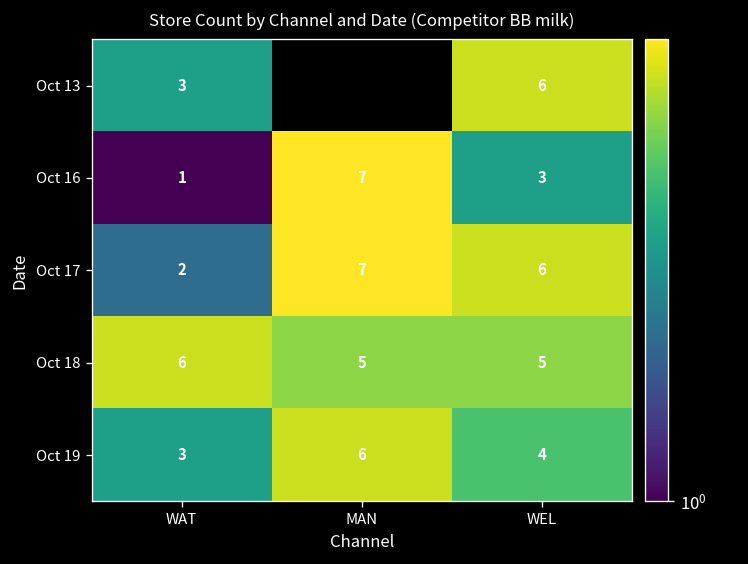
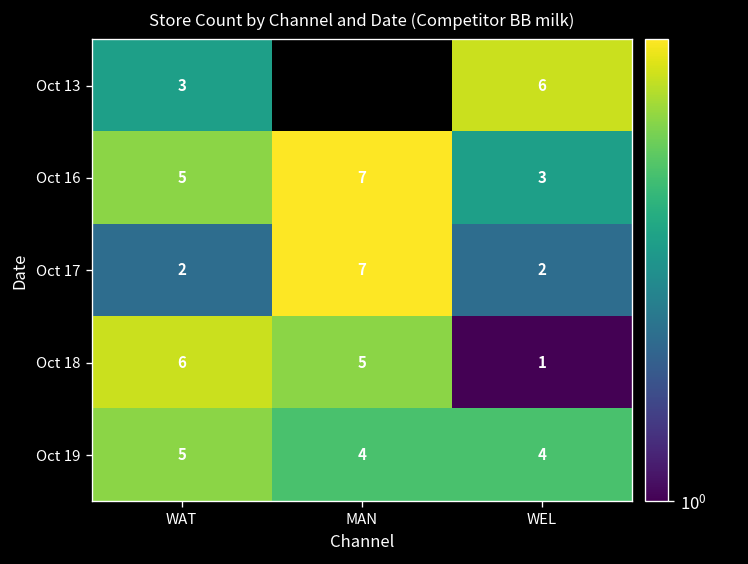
Oct 16, WAT: 1 -> 5
Oct 17, WEL: 6 -> 2
Oct 18, WEL: 5 -> 1
Oct 19, WAT: 3 -> 5
Oct 19, MAN: 6 -> 4
